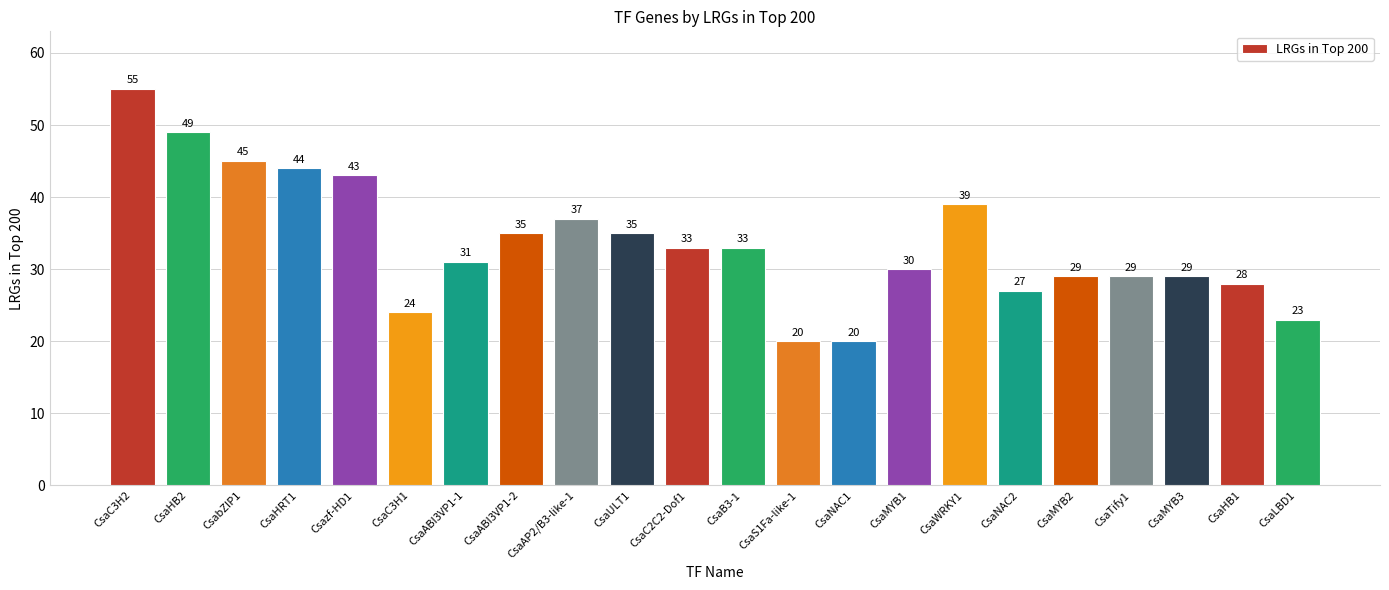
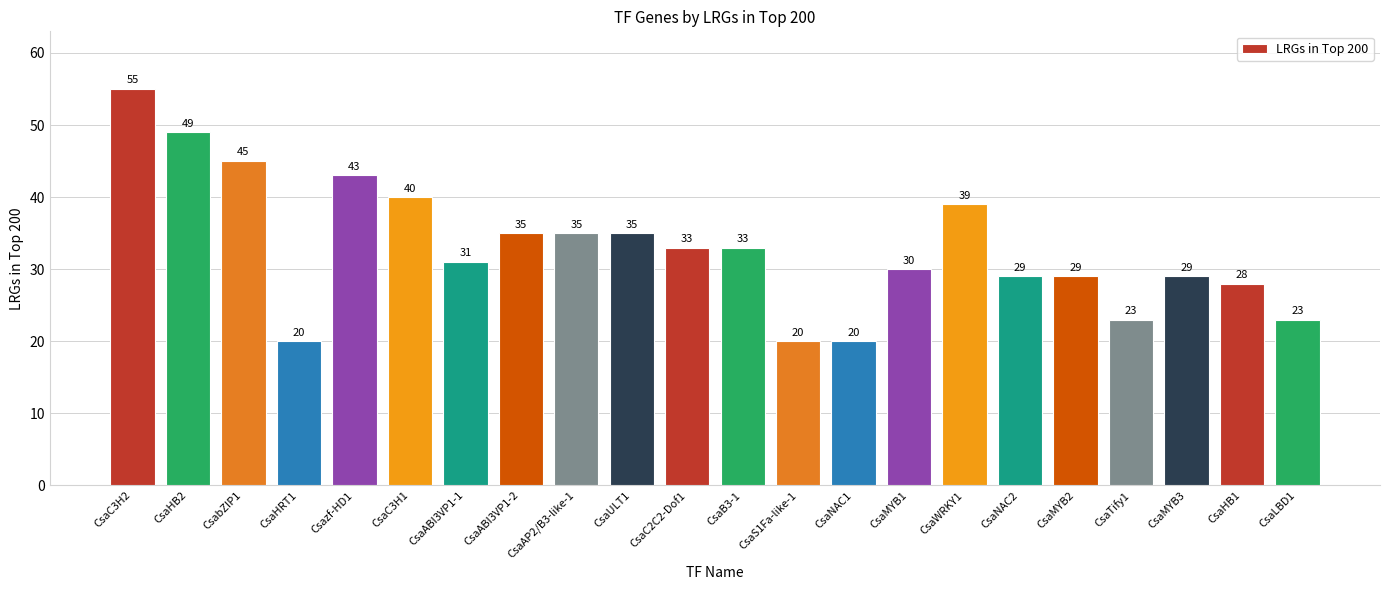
CsaHRT1: 44 -> 20
CsaC3H1: 24 -> 40
CsaAP2/B3-like-1: 37 -> 35
CsaNAC2: 27 -> 29
CsaTify1: 29 -> 23
